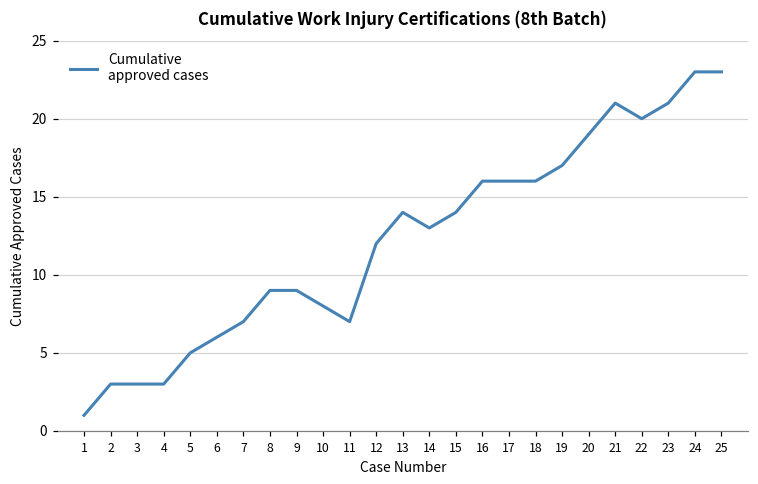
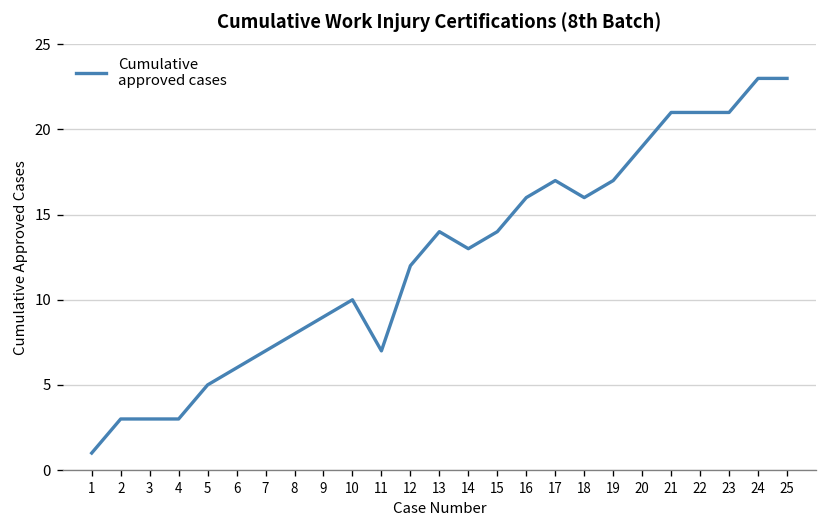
8: 9 -> 8
10: 8 -> 10
17: 16 -> 17
22: 20 -> 21
